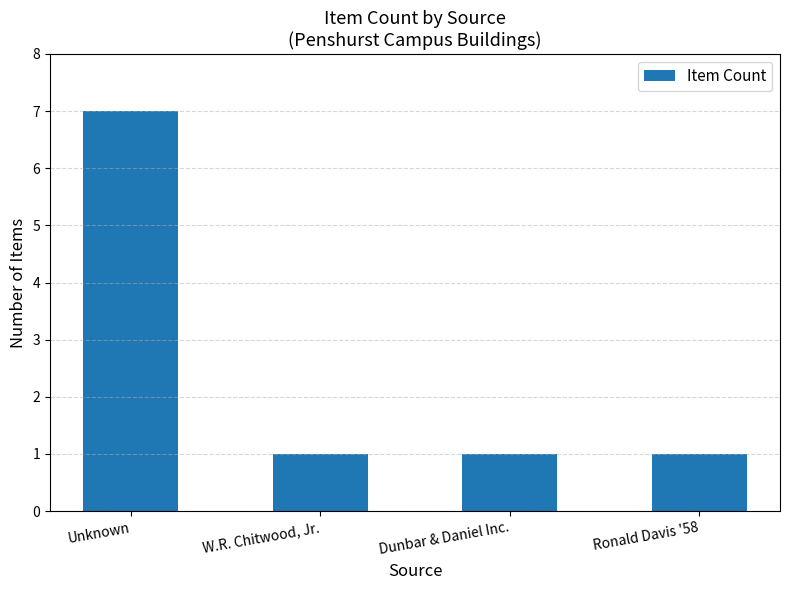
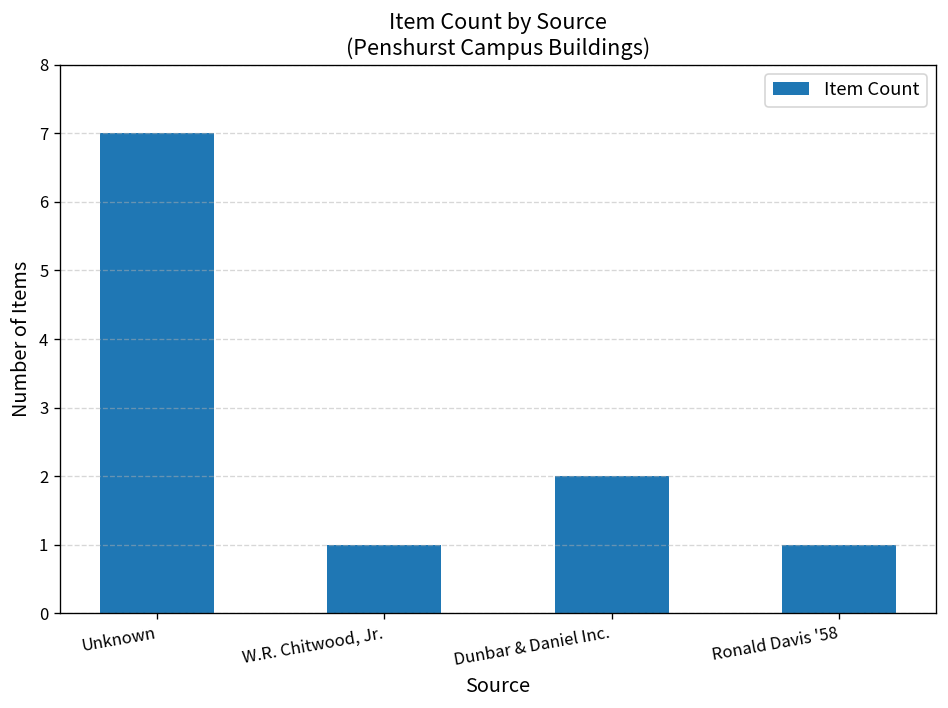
Dunbar & Daniel Inc.: 1 -> 2
